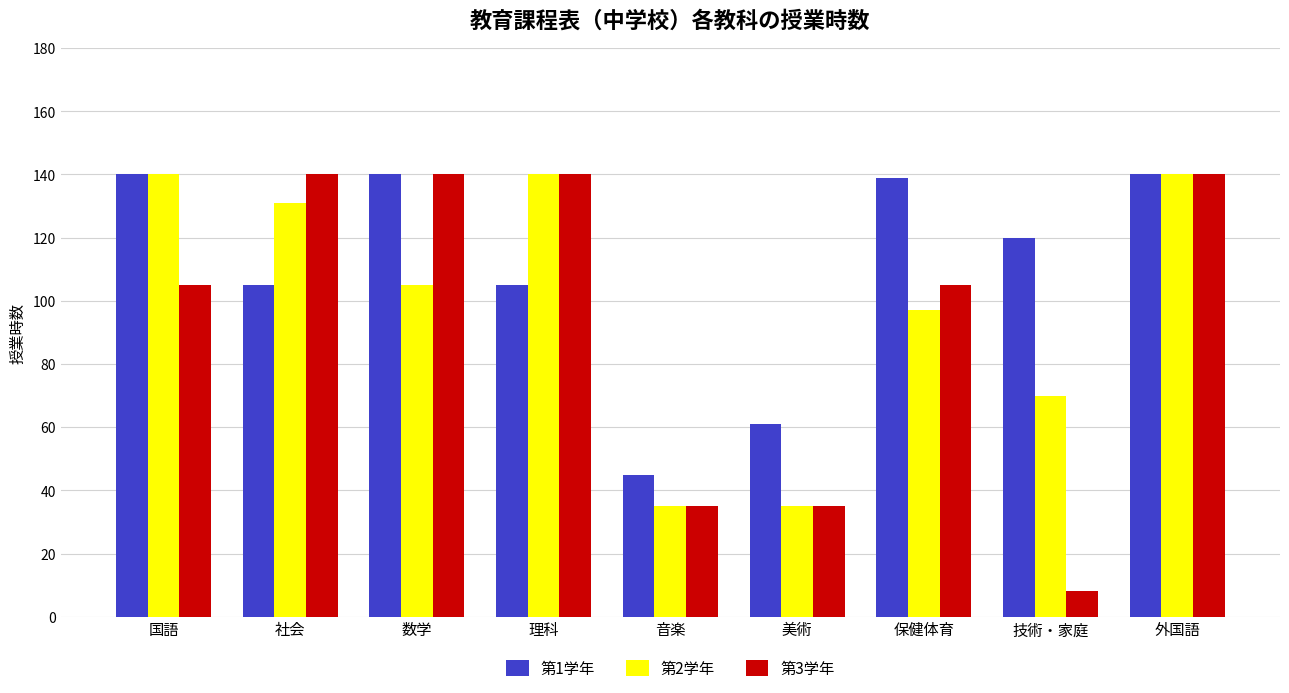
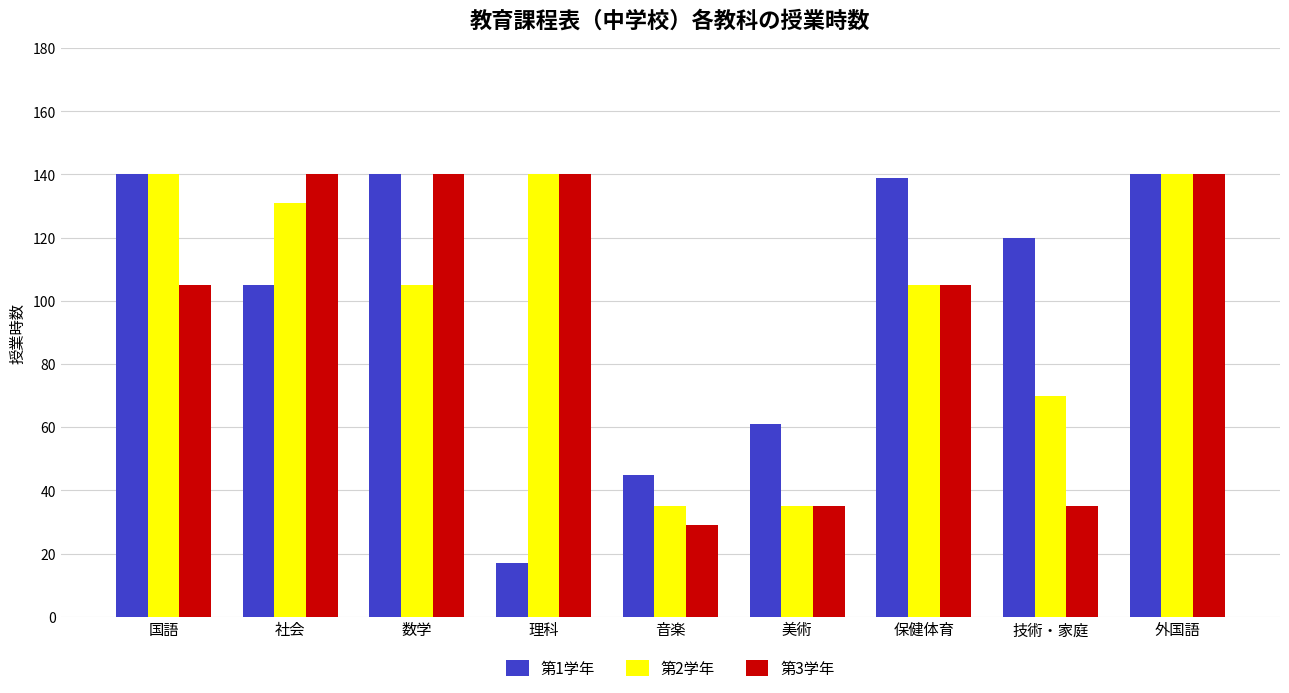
第1学年, 理科: 105 -> 17
第3学年, 音楽: 35 -> 29
第2学年, 保健体育: 97 -> 105
第3学年, 技術・家庭: 8 -> 35
